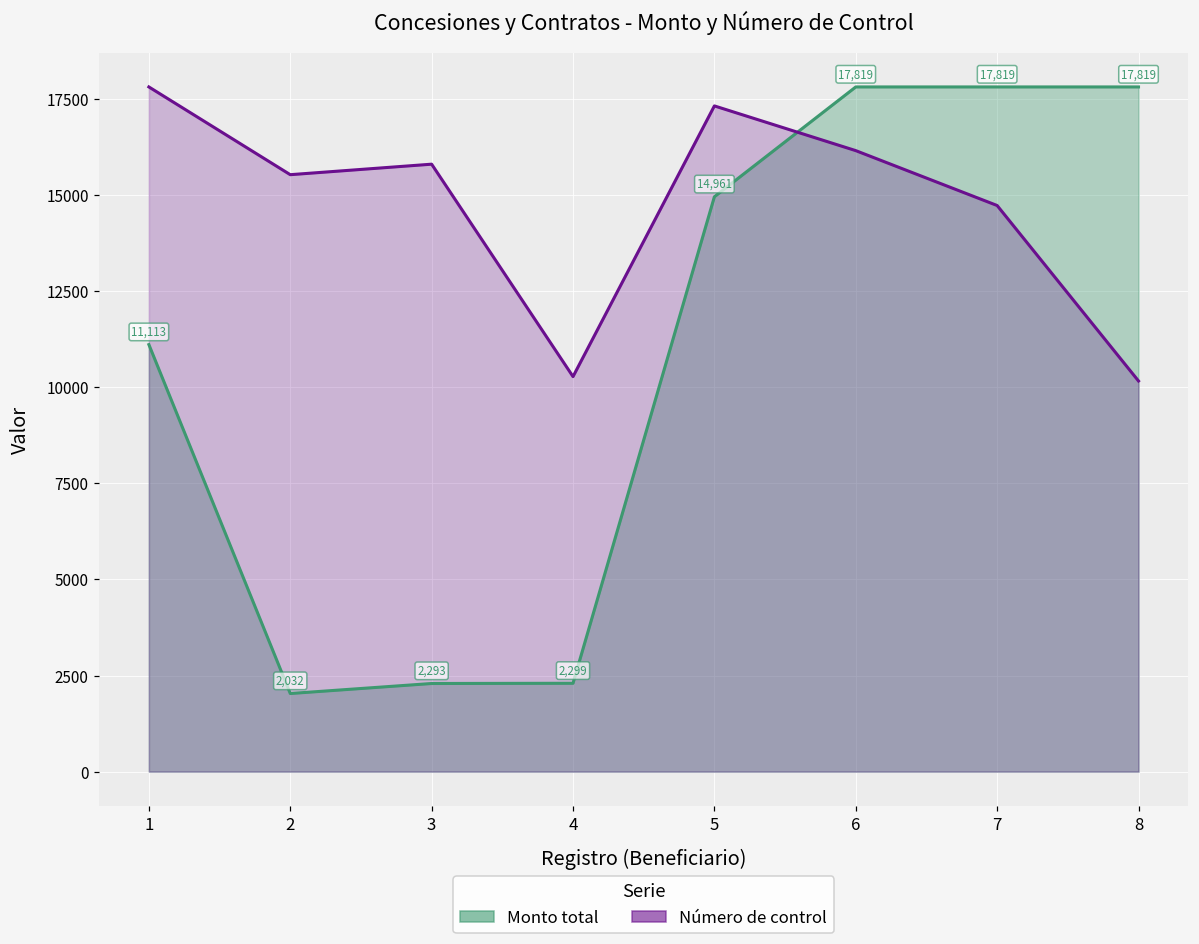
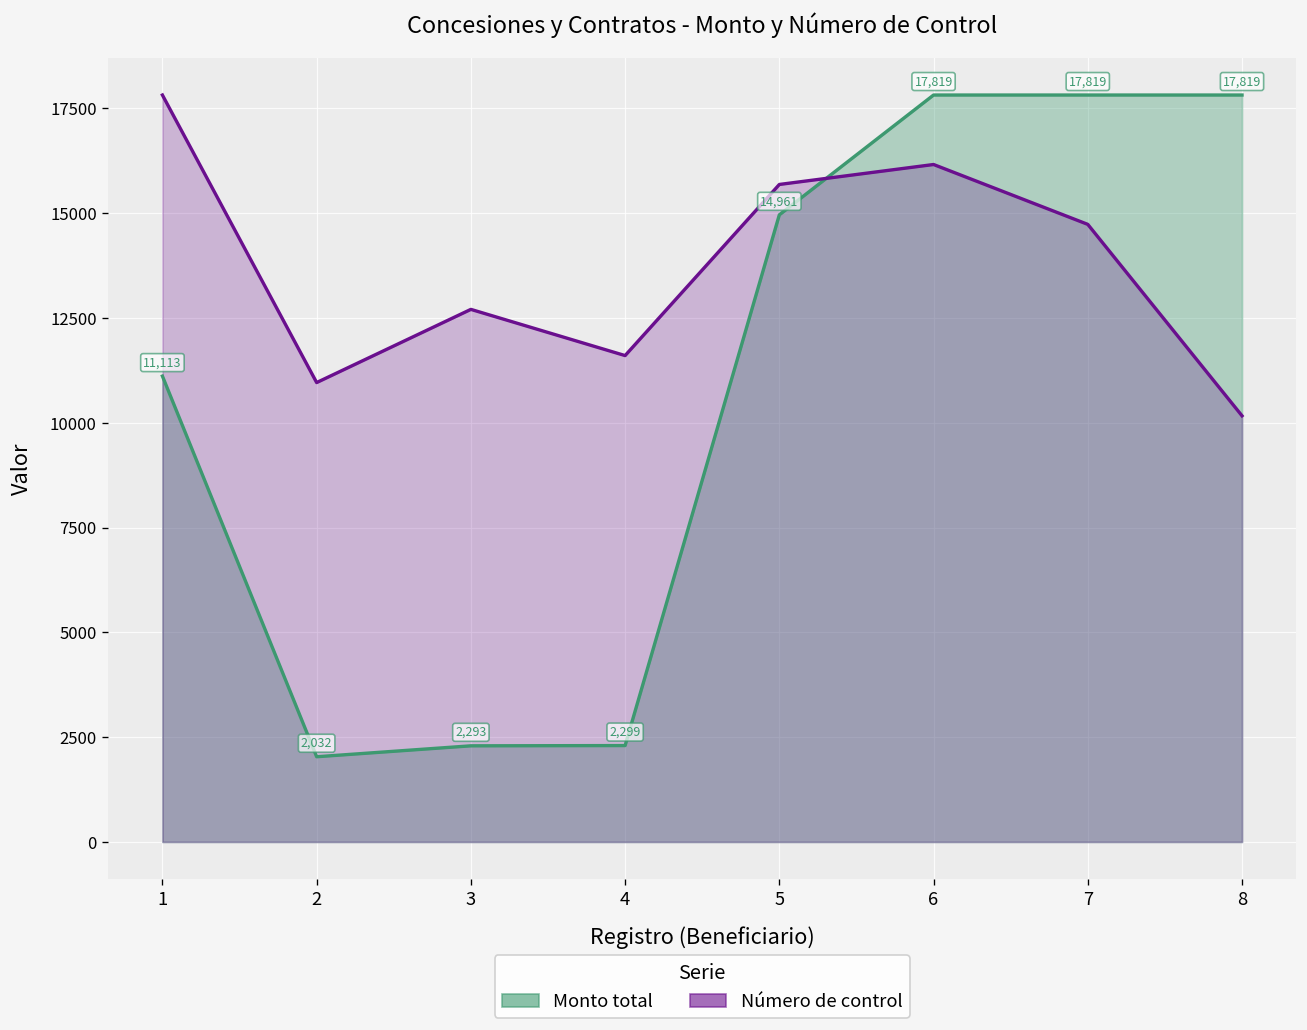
Número de control, 2: 15500 -> 11000
Número de control, 3: 15800 -> 12700
Número de control, 4: 10300 -> 11600
Número de control, 5: 17300 -> 15700
